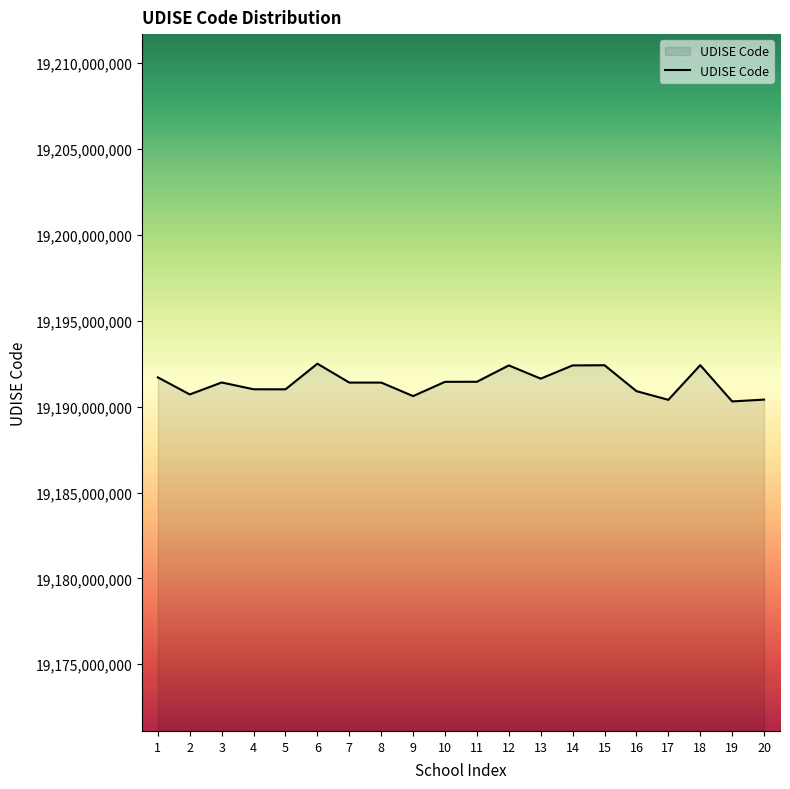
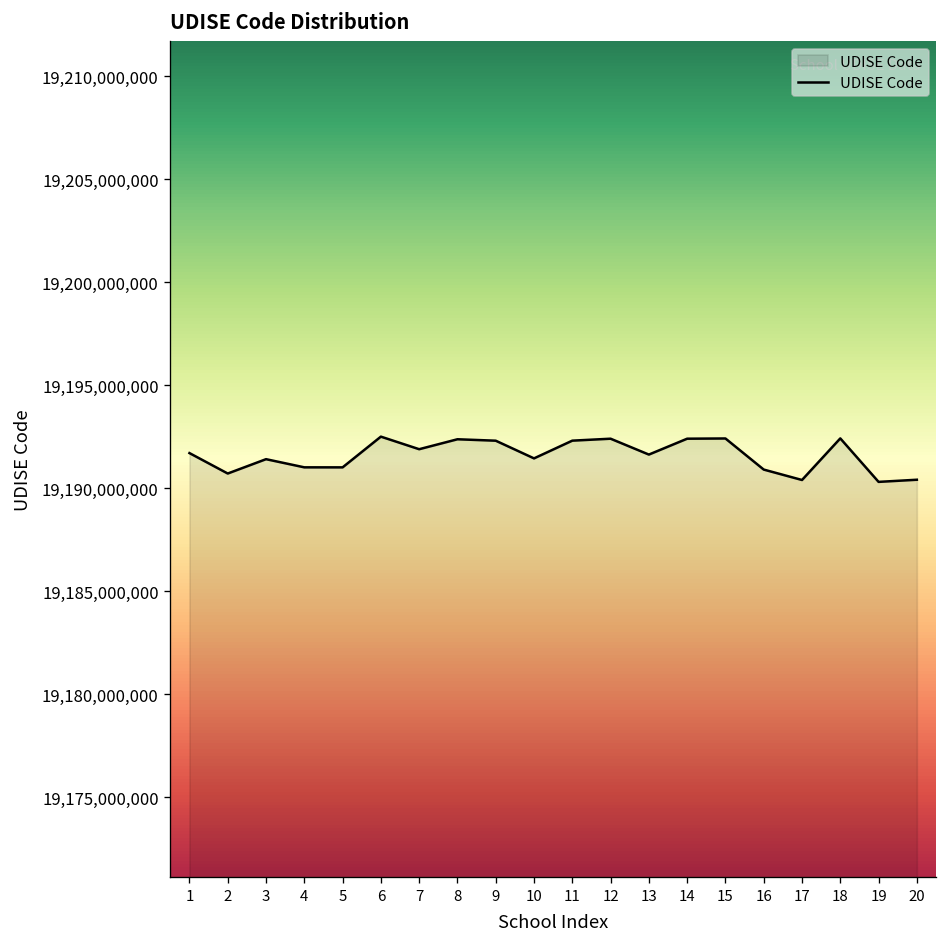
7: 19,191,400,000 -> 19,191,900,000
8: 19,191,400,000 -> 19,192,400,000
9: 19,190,600,000 -> 19,192,300,000
11: 19,191,400,000 -> 19,192,300,000
